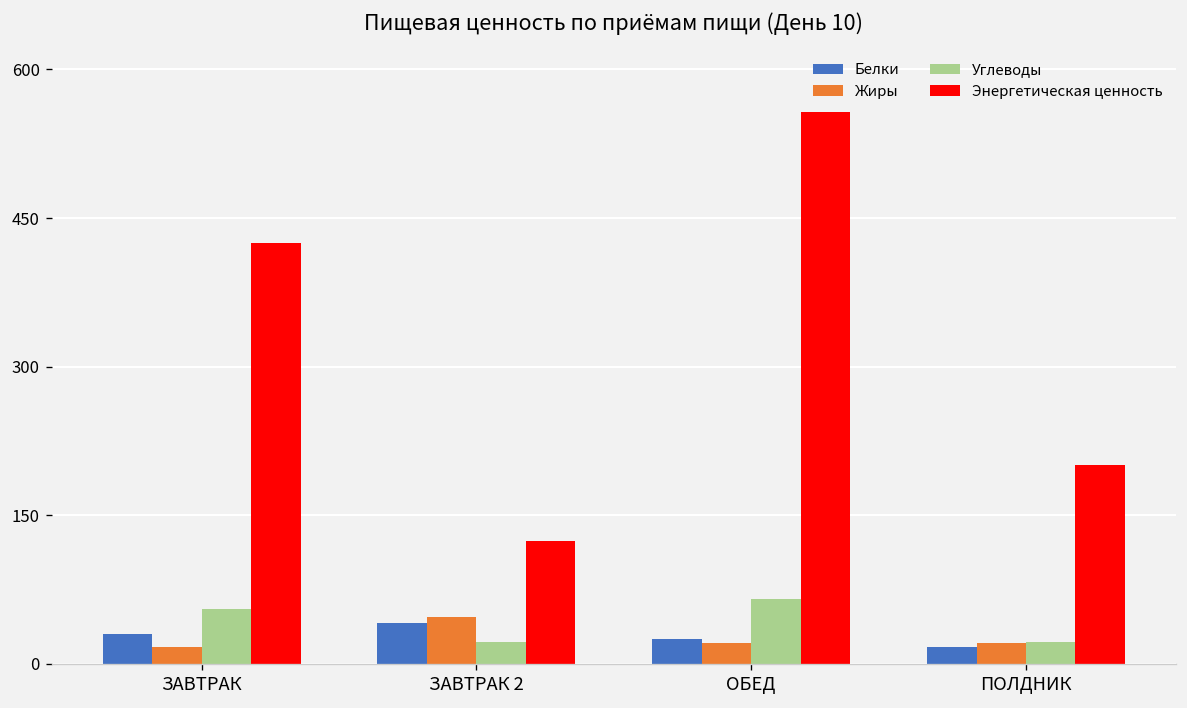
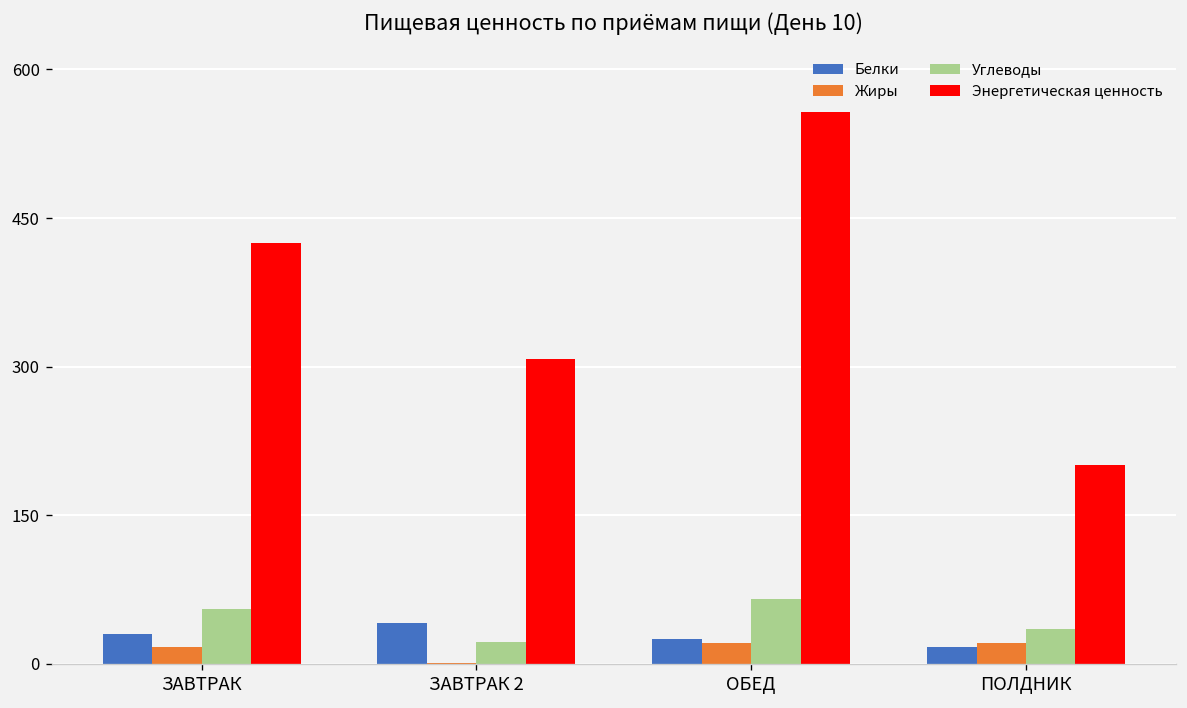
Жиры, ЗАВТРАК 2: 50 -> 0
Энергетическая ценность, ЗАВТРАК 2: 120 -> 310
Углеводы, ПОЛДНИК: 20 -> 40
